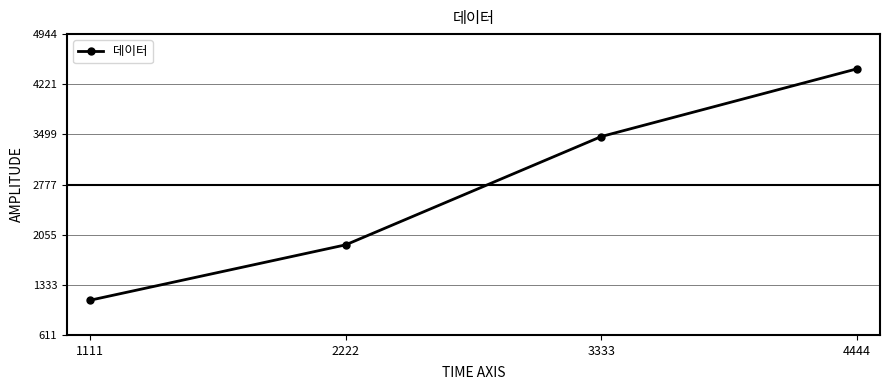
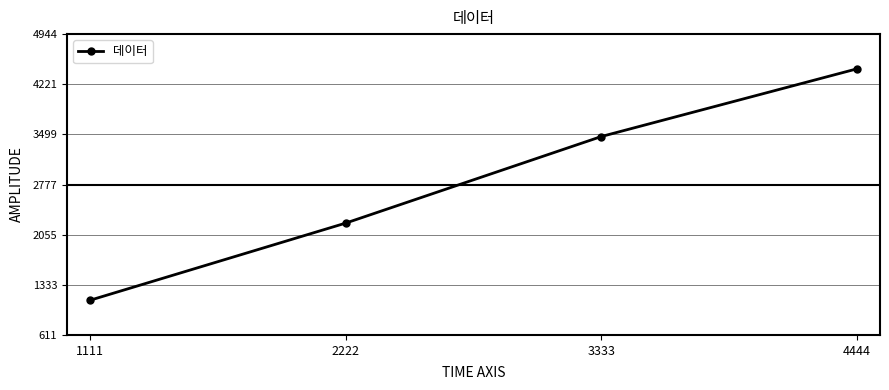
2222: 1900 -> 2200
